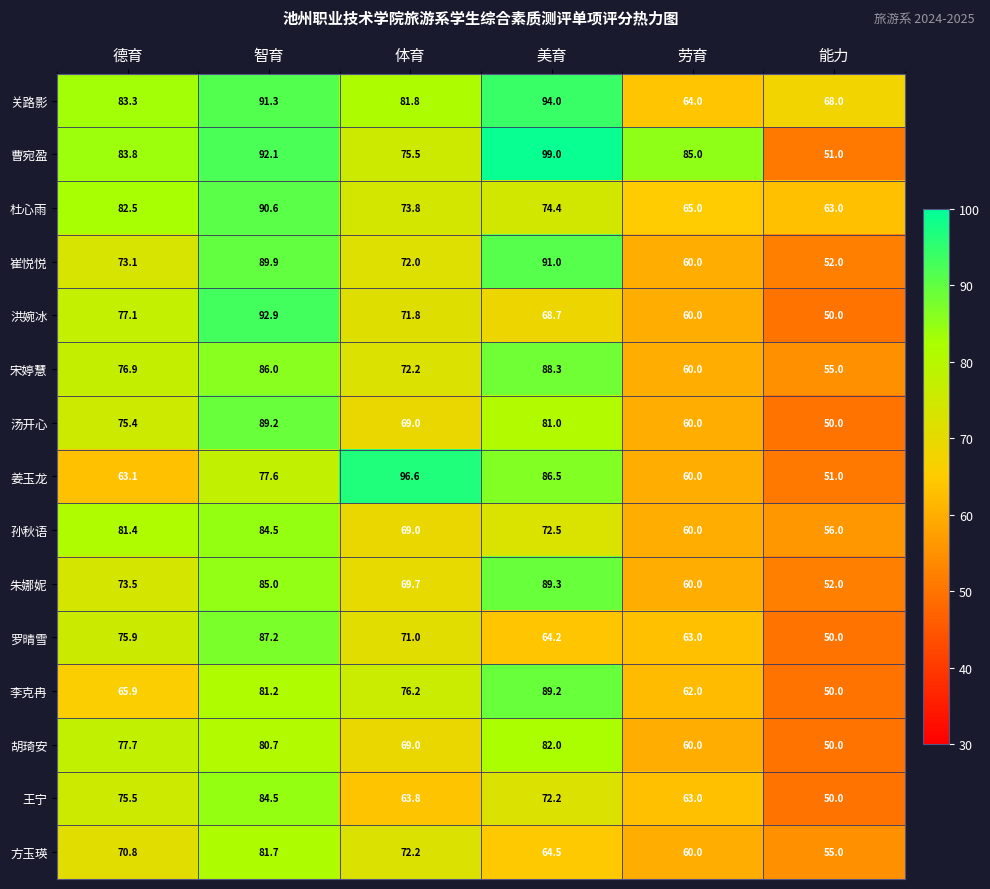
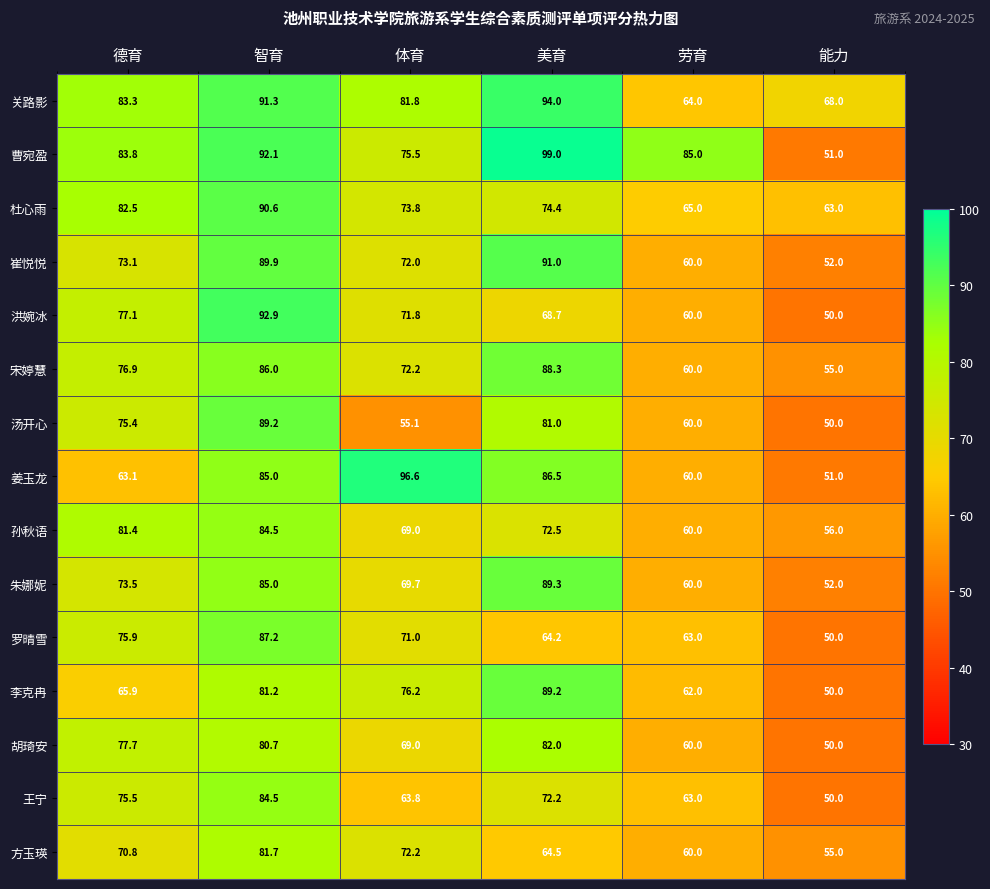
汤开心, 体育: 69.0 -> 55.1
姜玉龙, 智育: 77.6 -> 85.0
